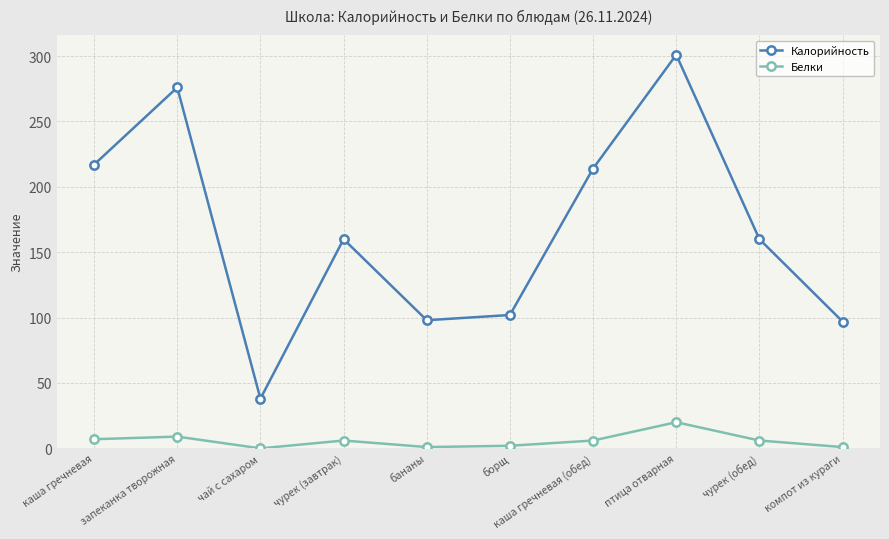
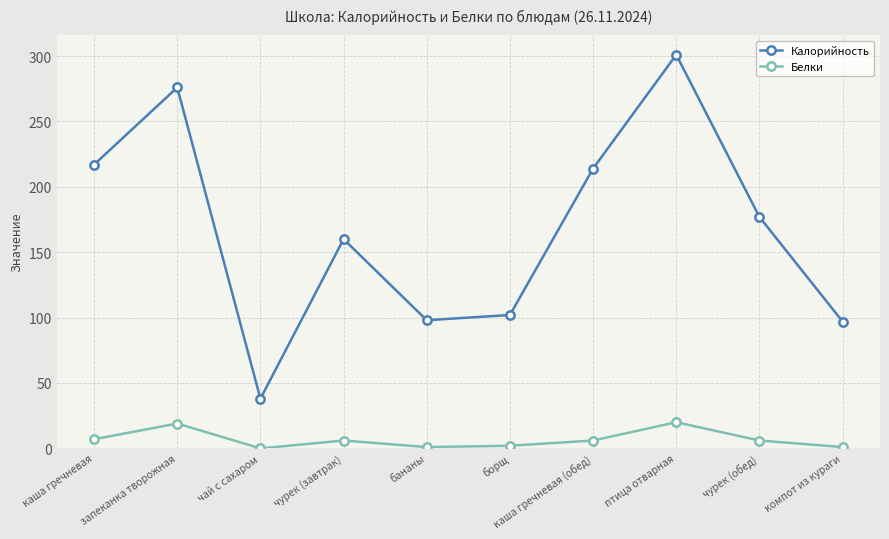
Белки, запеканка творожная: 9 -> 19
Калорийность, чурек (обед): 160 -> 177
